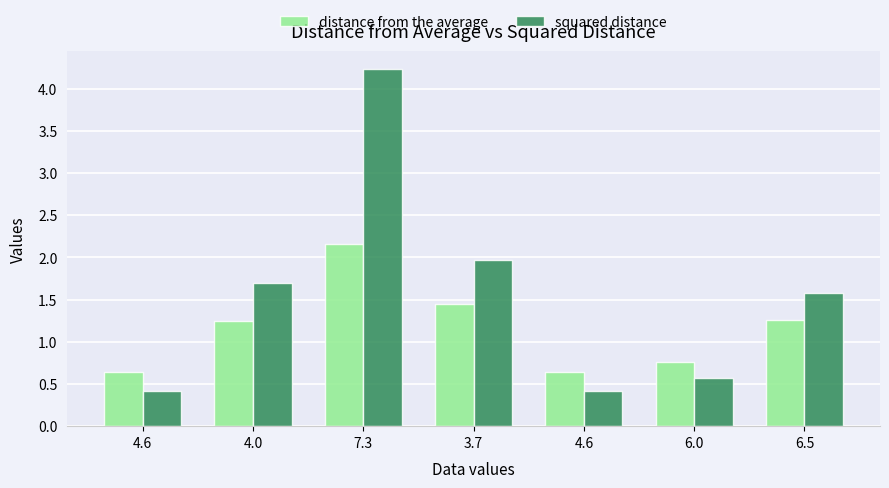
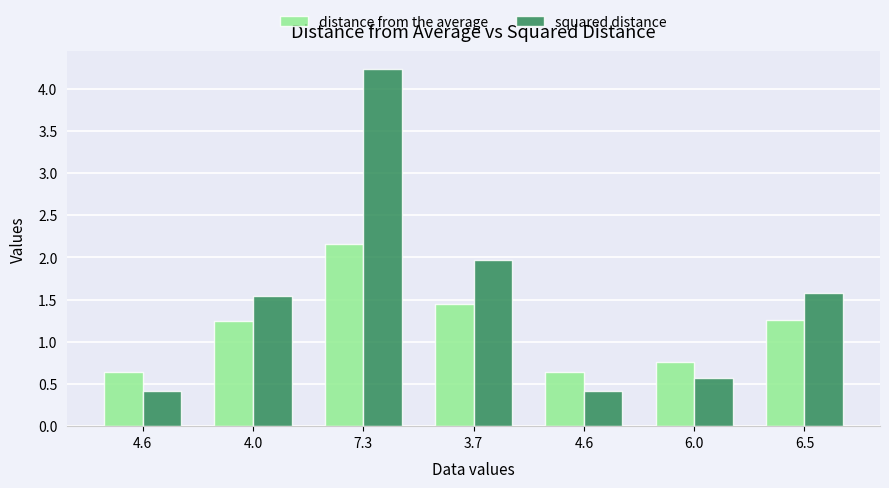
squared distance, 4.0: 1.7 -> 1.5
